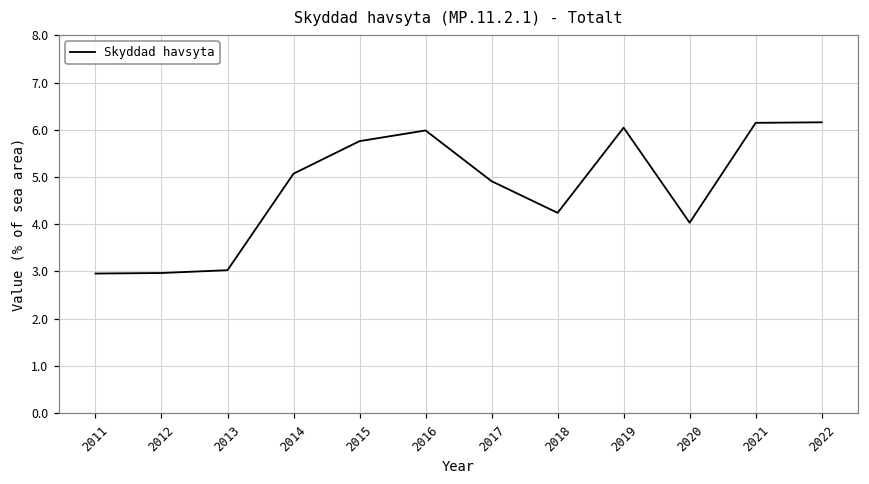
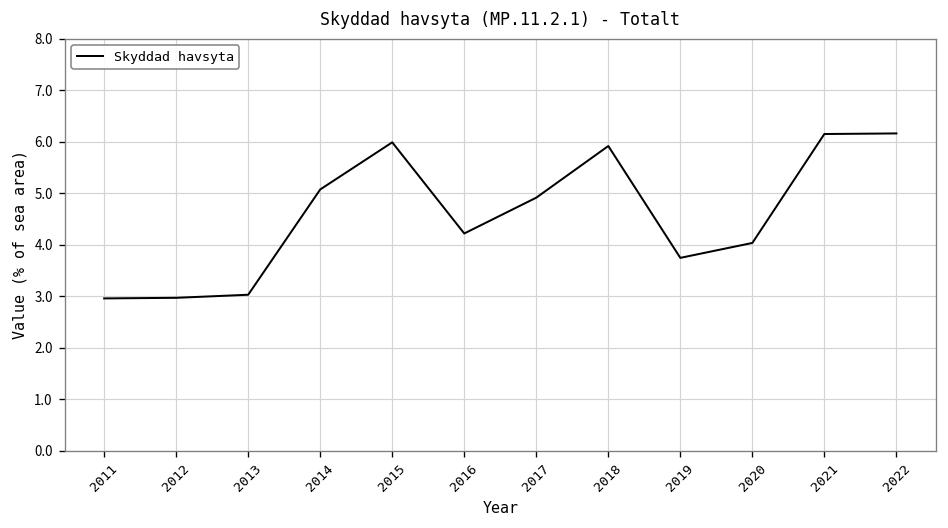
2015: 5.8 -> 6.0
2016: 6.0 -> 4.2
2018: 4.2 -> 5.9
2019: 6.0 -> 3.7
